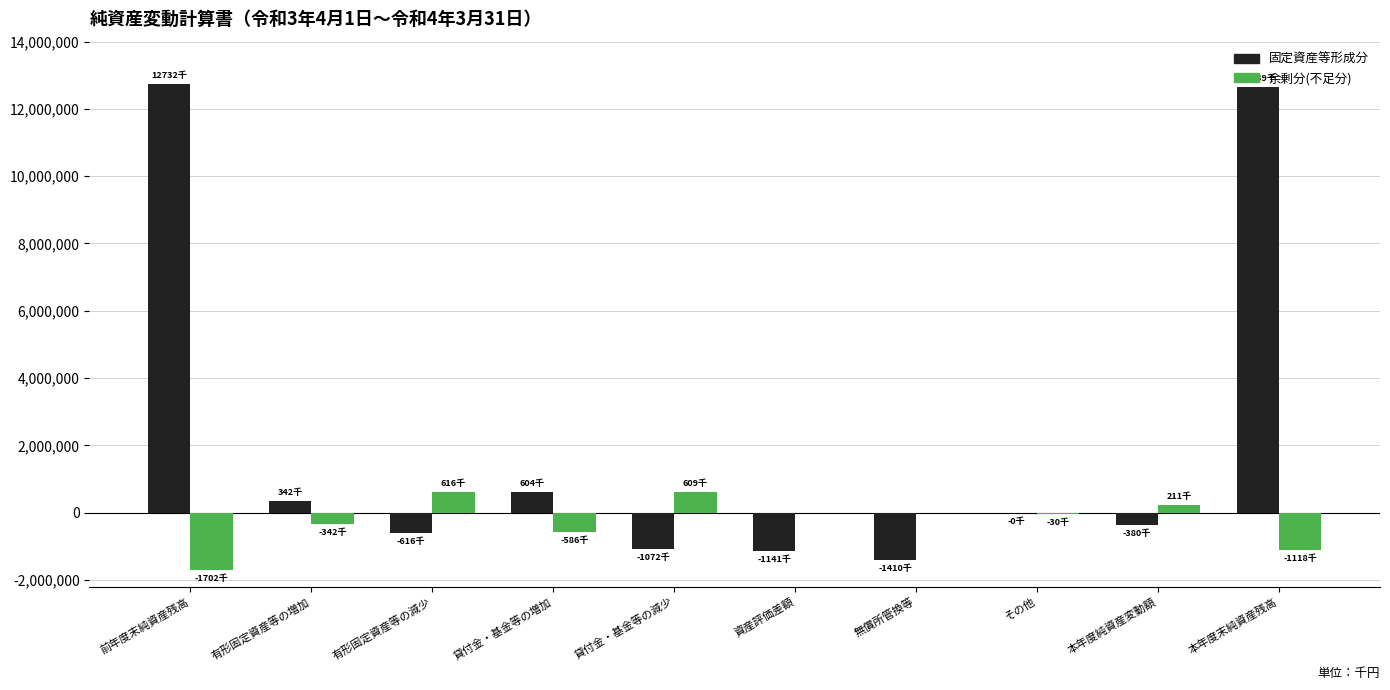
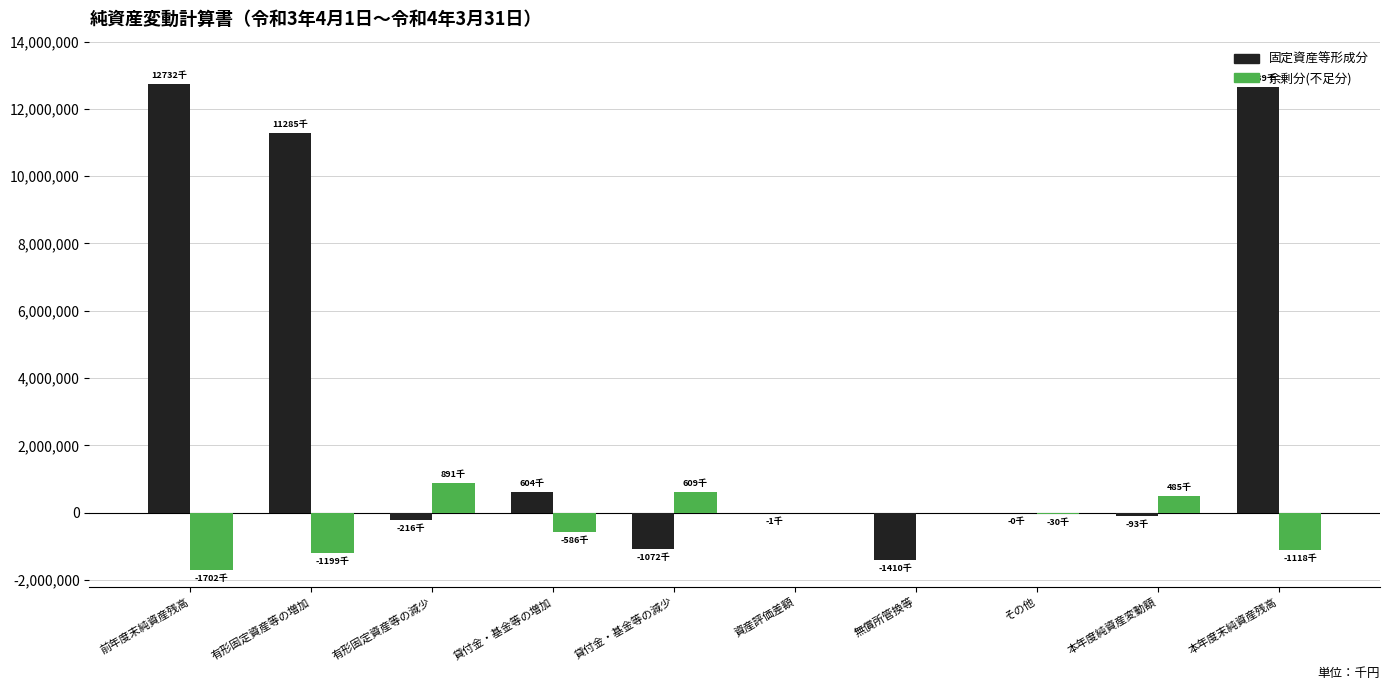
固定資産等形成分, 有形固定資産等の増加: 342千 -> 11285千
余剰分(不足分), 有形固定資産等の増加: -342千 -> -1199千
固定資産等形成分, 有形固定資産等の減少: -616千 -> -216千
余剰分(不足分), 有形固定資産等の減少: 616千 -> 891千
固定資産等形成分, 資産評価差額: -1141千 -> -1千
固定資産等形成分, 本年度純資産変動額: -380千 -> -93千
余剰分(不足分), 本年度純資産変動額: 211千 -> 485千
